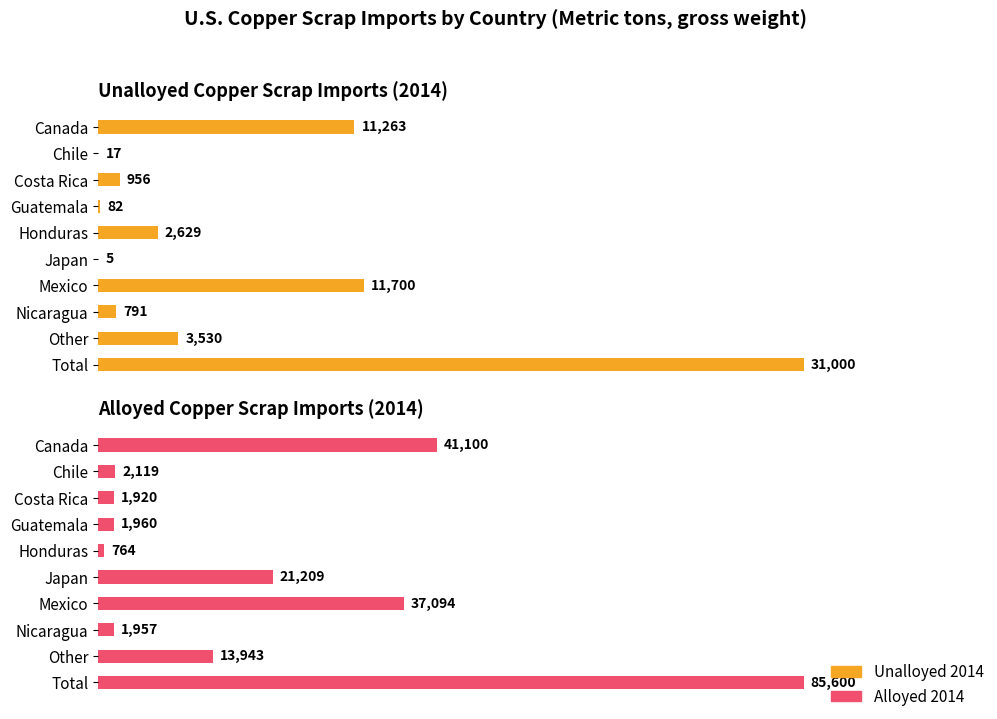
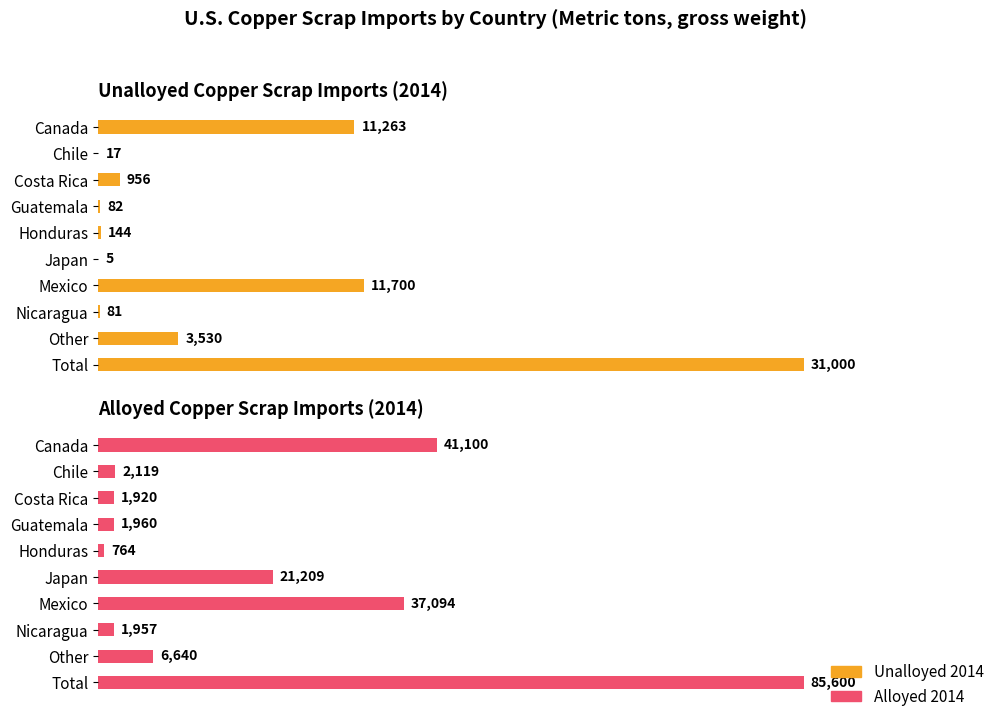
Unalloyed Copper Scrap Imports (2014), Honduras: 2,629 -> 144
Unalloyed Copper Scrap Imports (2014), Nicaragua: 791 -> 81
Alloyed Copper Scrap Imports (2014), Other: 13,943 -> 6,640
